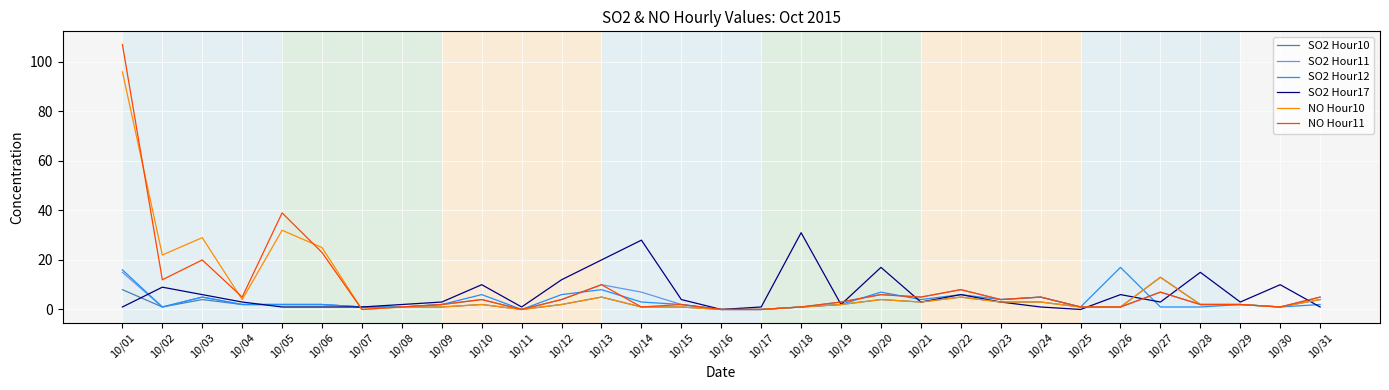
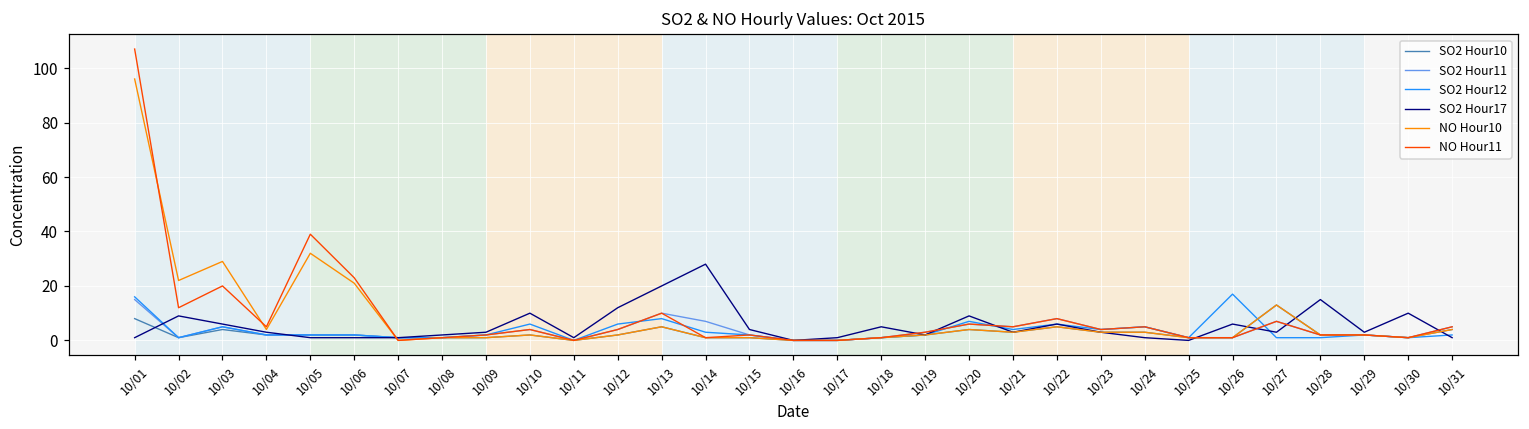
NO Hour10, 10/06: 25 -> 21
SO2 Hour17, 10/18: 31 -> 5
SO2 Hour17, 10/20: 17 -> 9
